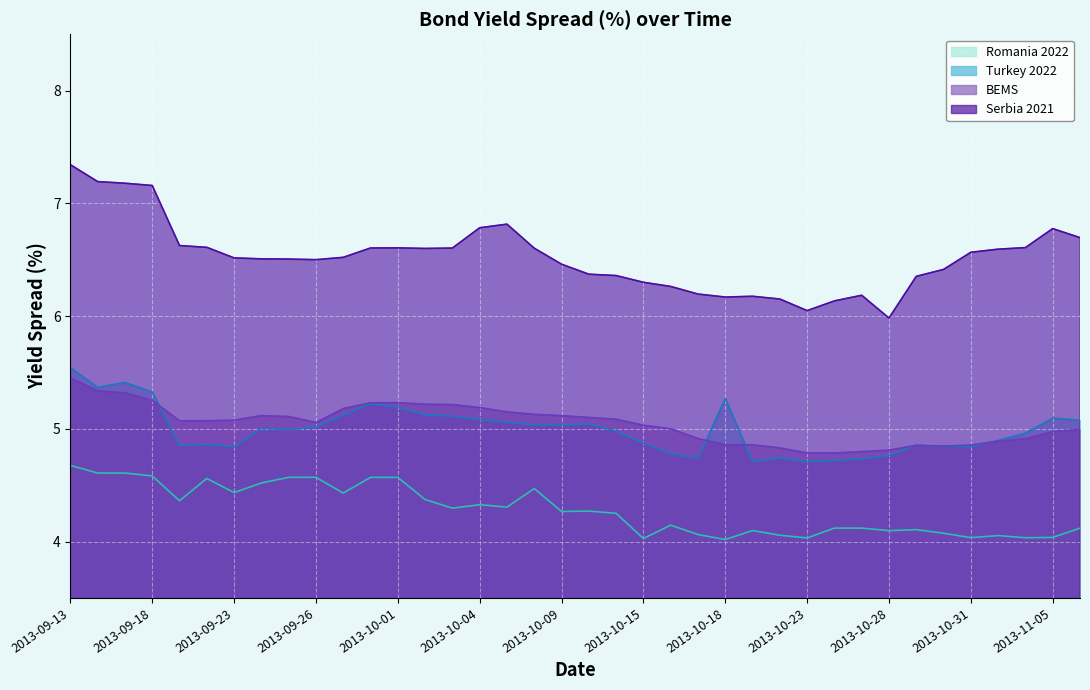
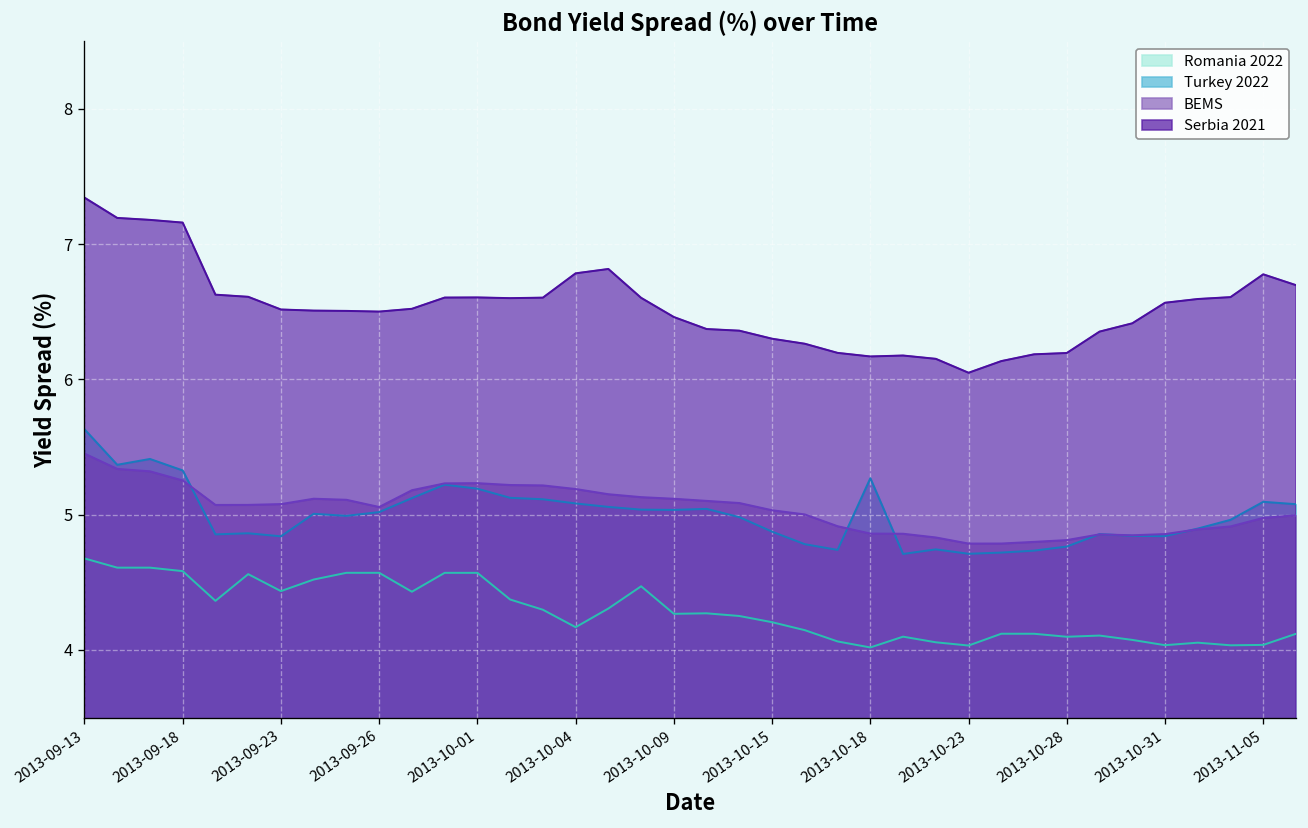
Turkey 2022, 2013-09-13: 5.54 -> 5.63
Romania 2022, 2013-10-04: 4.33 -> 4.17
Romania 2022, 2013-10-15: 4.03 -> 4.20
Serbia 2021, 2013-10-28: 5.98 -> 6.19
